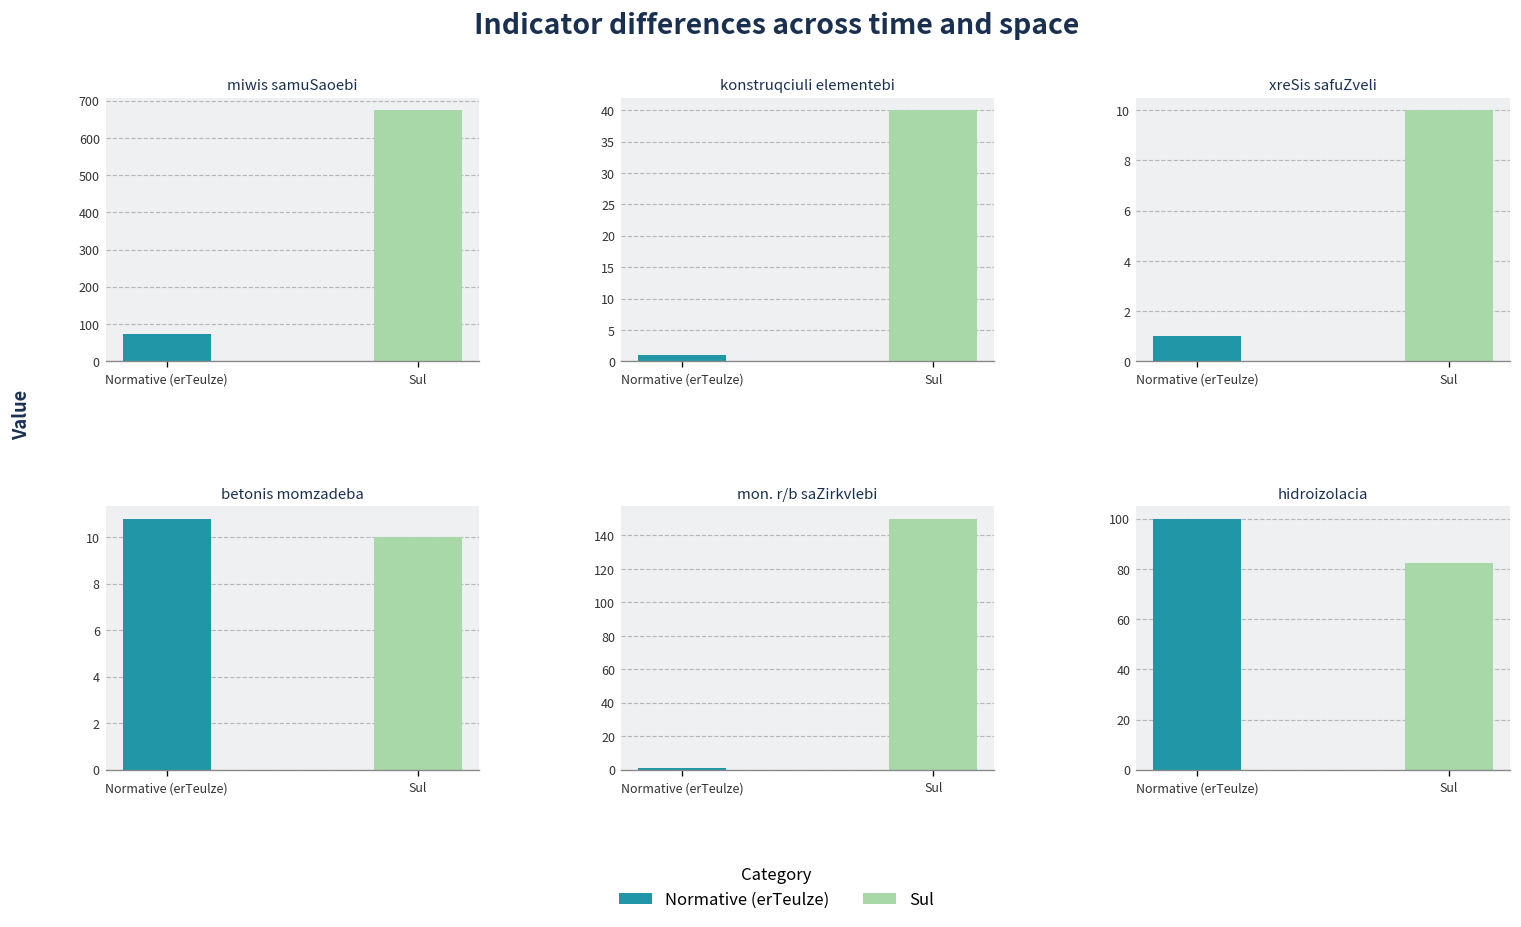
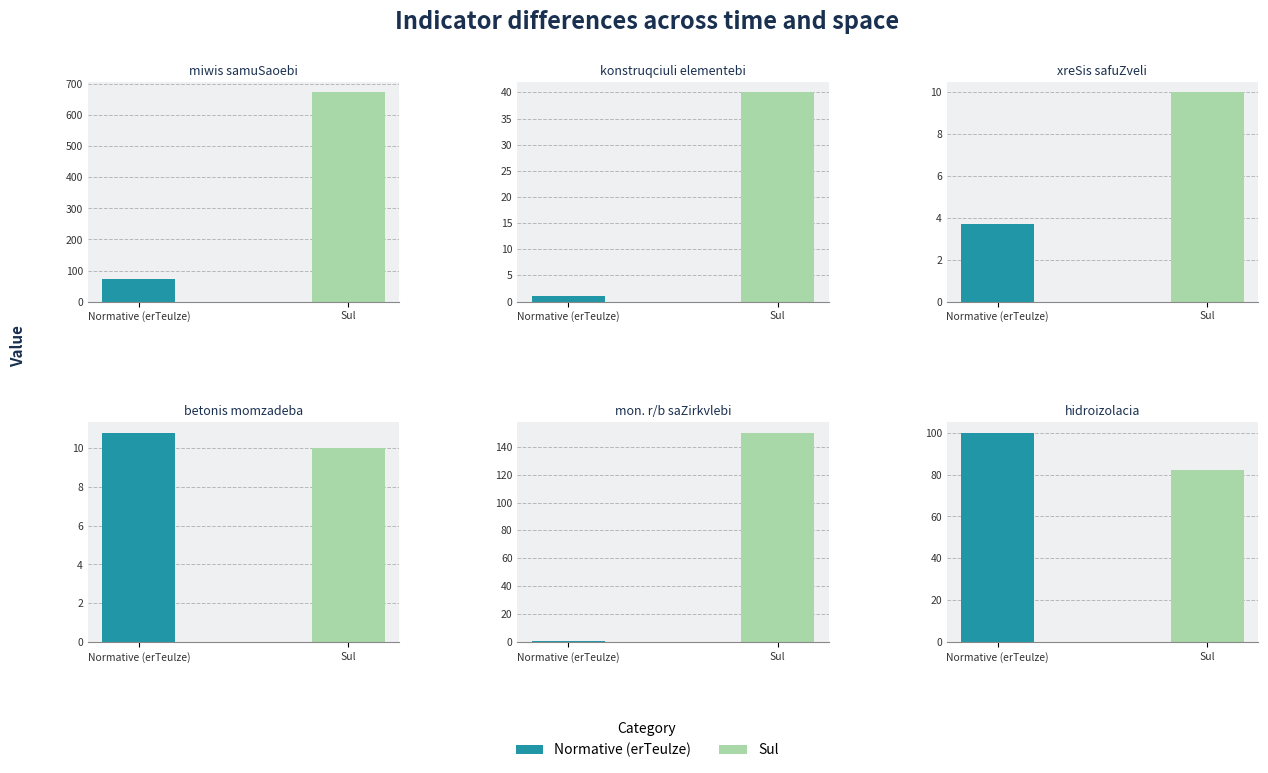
xreSis safuZveli, Normative (erTeulze): 1.0 -> 3.7
